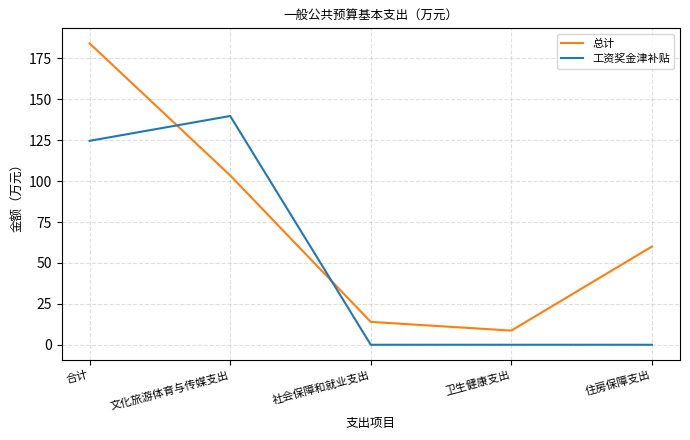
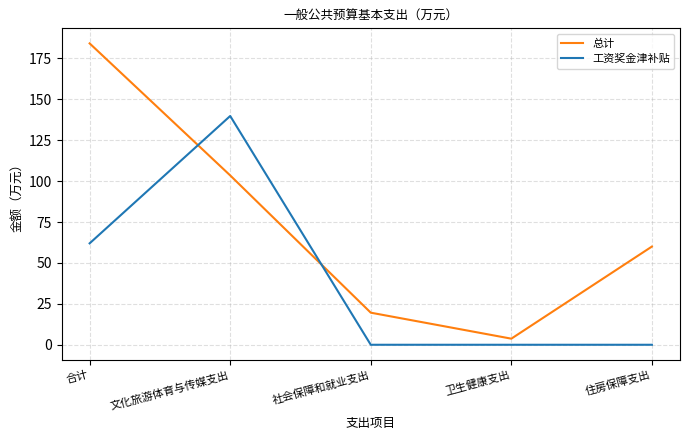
工资奖金津补贴, 合计: 125 -> 62
总计, 社会保障和就业支出: 14 -> 20
总计, 卫生健康支出: 9 -> 4
